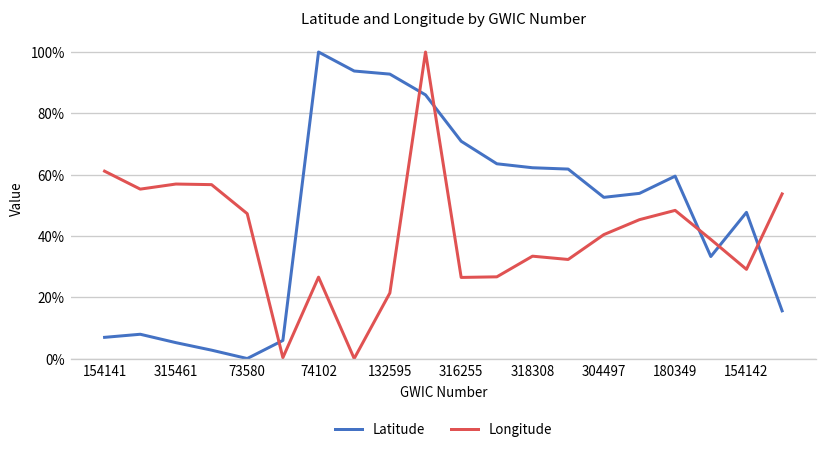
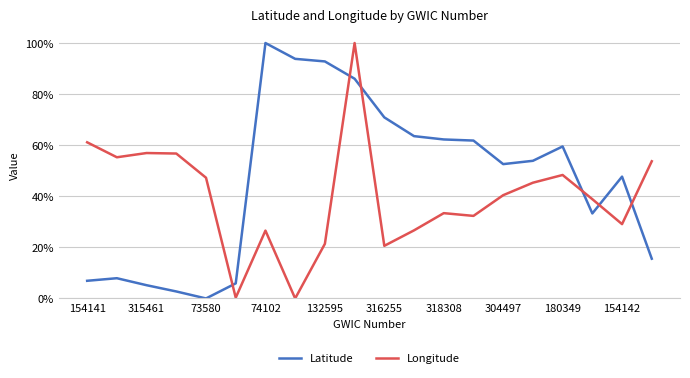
Longitude, 316255: 26% -> 21%
